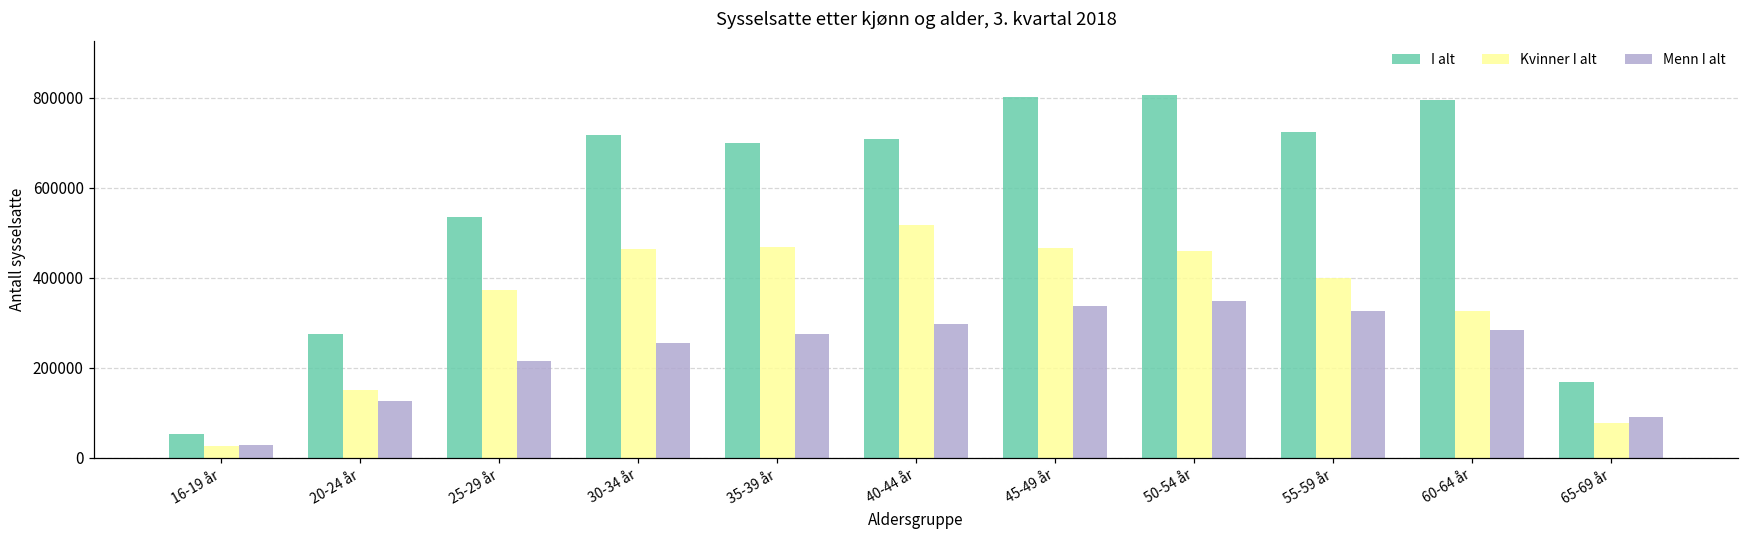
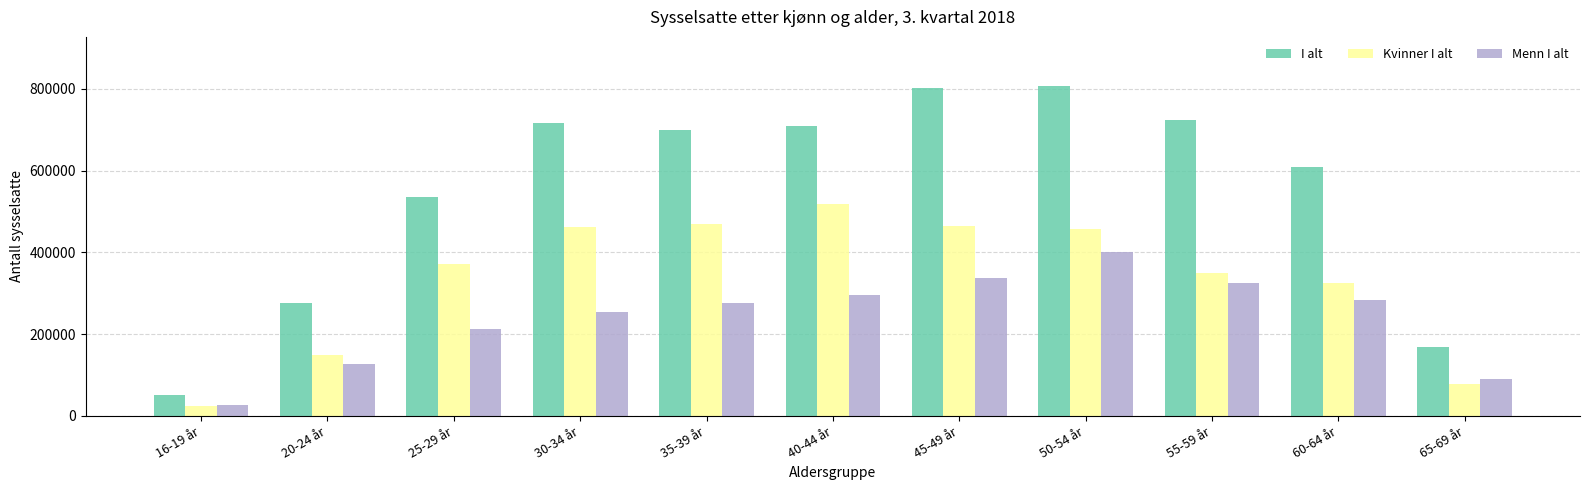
Menn I alt, 50-54 år: 350000 -> 400000
Kvinner I alt, 55-59 år: 400000 -> 350000
I alt, 60-64 år: 790000 -> 610000
